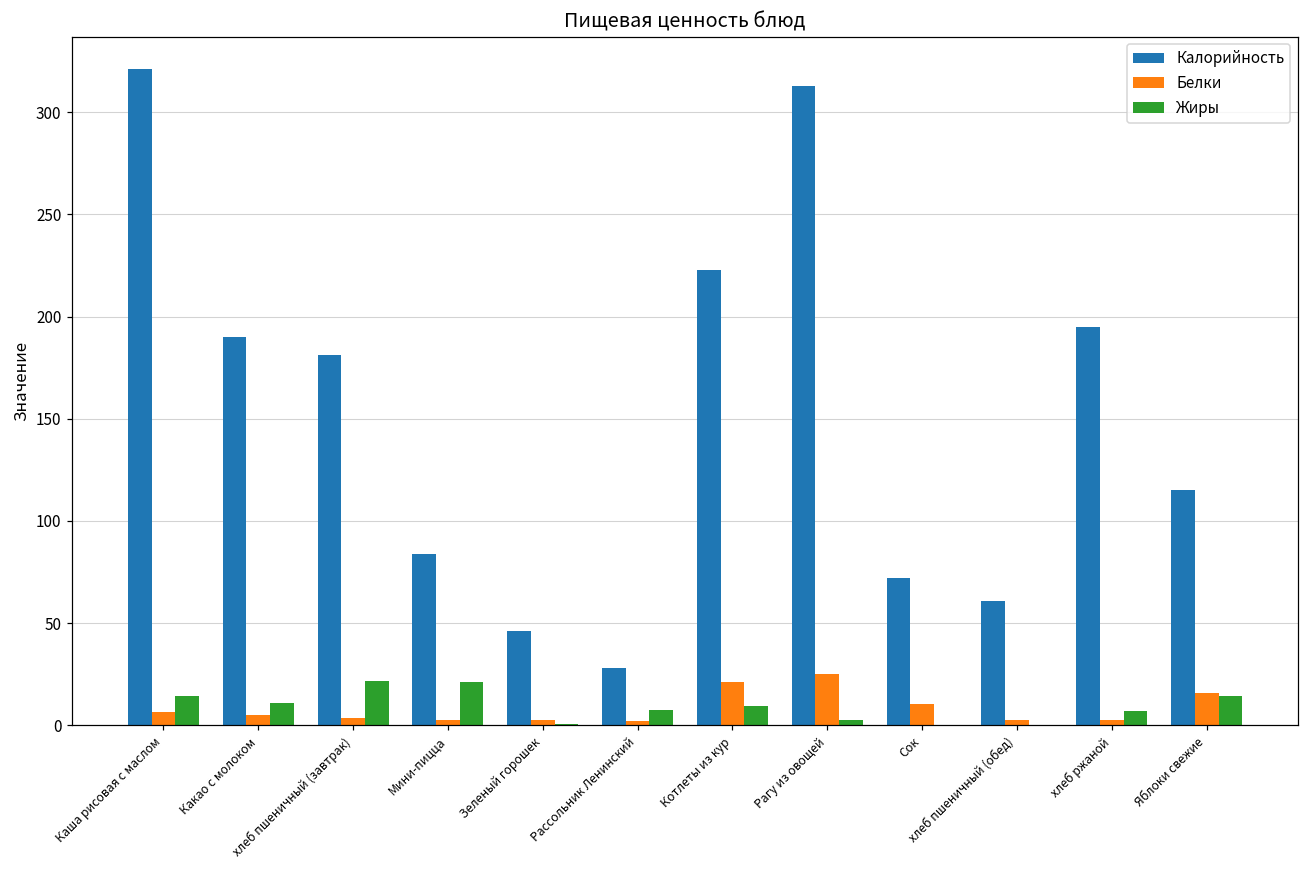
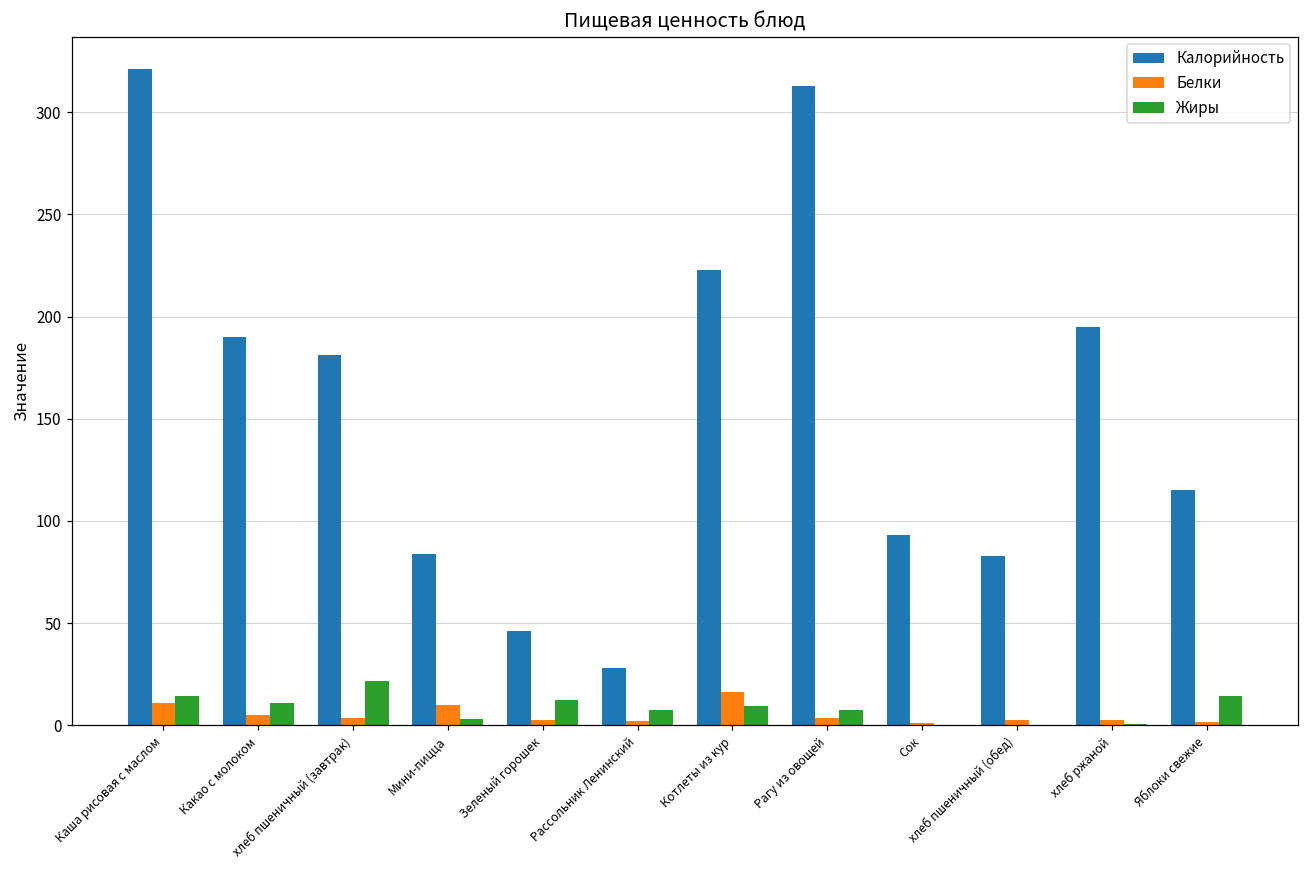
Белки, Каша рисовая с маслом: 7 -> 11
Белки, Мини-пицца: 3 -> 10
Жиры, Мини-пицца: 21 -> 3
Жиры, Зеленый горошек: 0 -> 12
Белки, Котлеты из кур: 21 -> 16
Белки, Рагу из овощей: 25 -> 3
Жиры, Рагу из овощей: 2 -> 8
Калорийность, Сок: 72 -> 93
Белки, Сок: 11 -> 1
Калорийность, хлеб пшеничный (обед): 61 -> 83
Жиры, хлеб ржаной: 7 -> 1
Белки, Яблоки свежие: 16 -> 1
